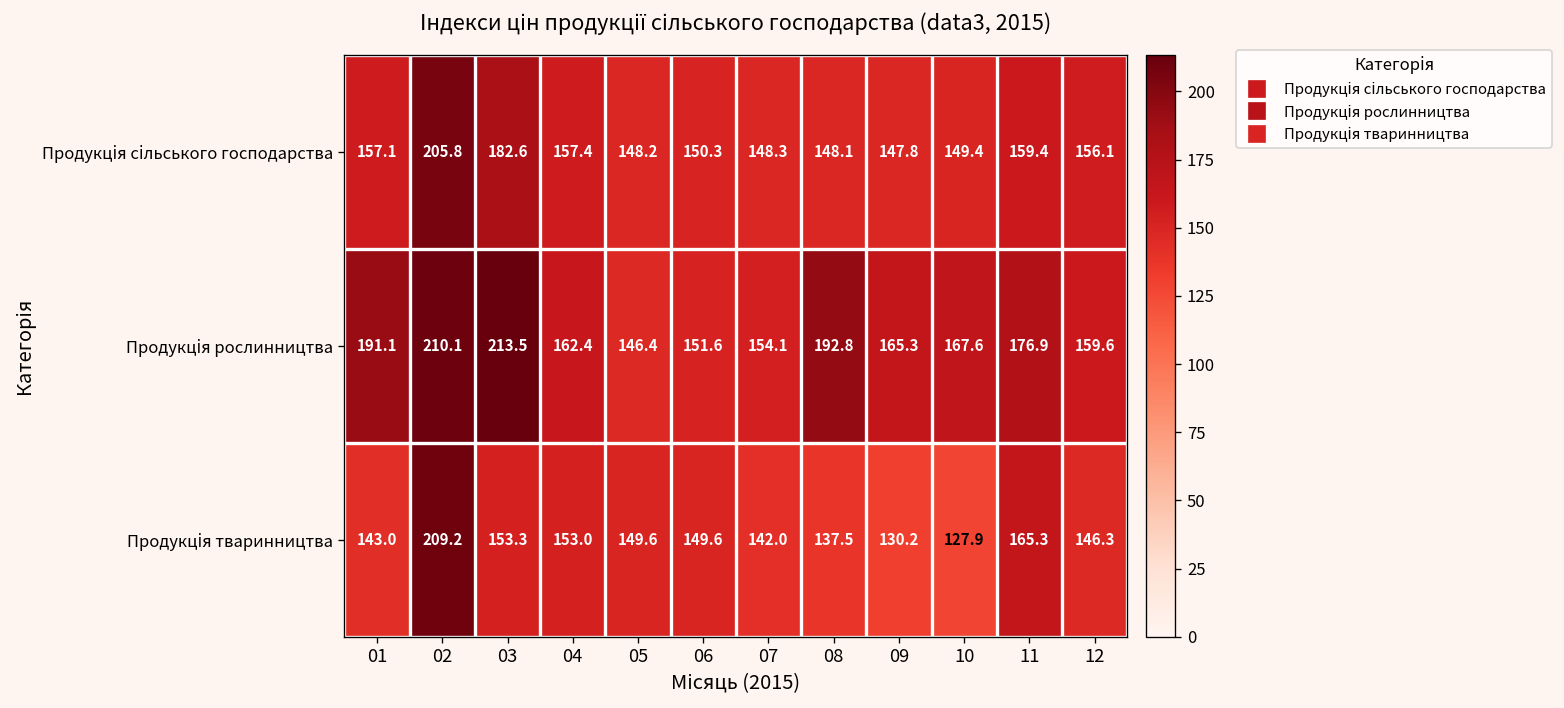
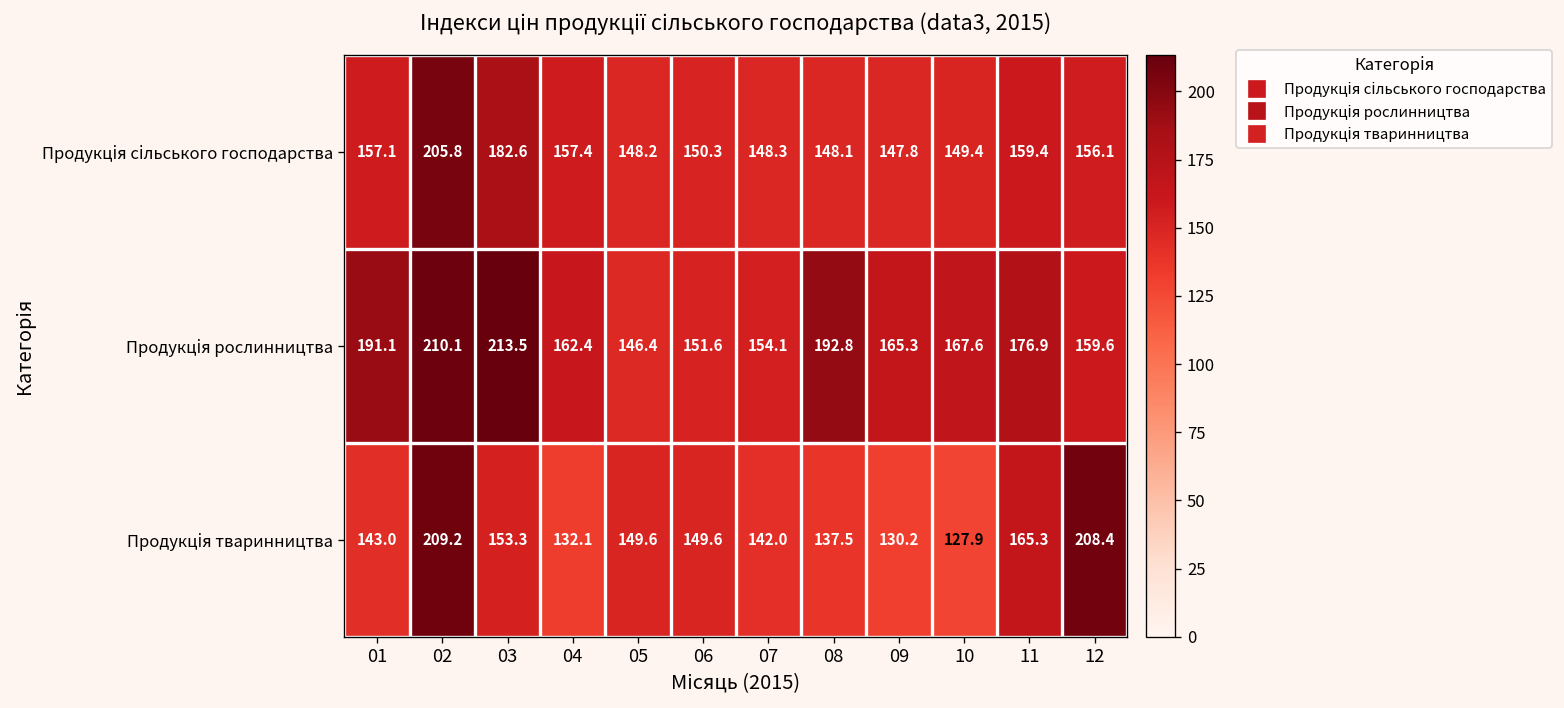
Продукція тваринництва, 04: 153.0 -> 132.1
Продукція тваринництва, 12: 146.3 -> 208.4
